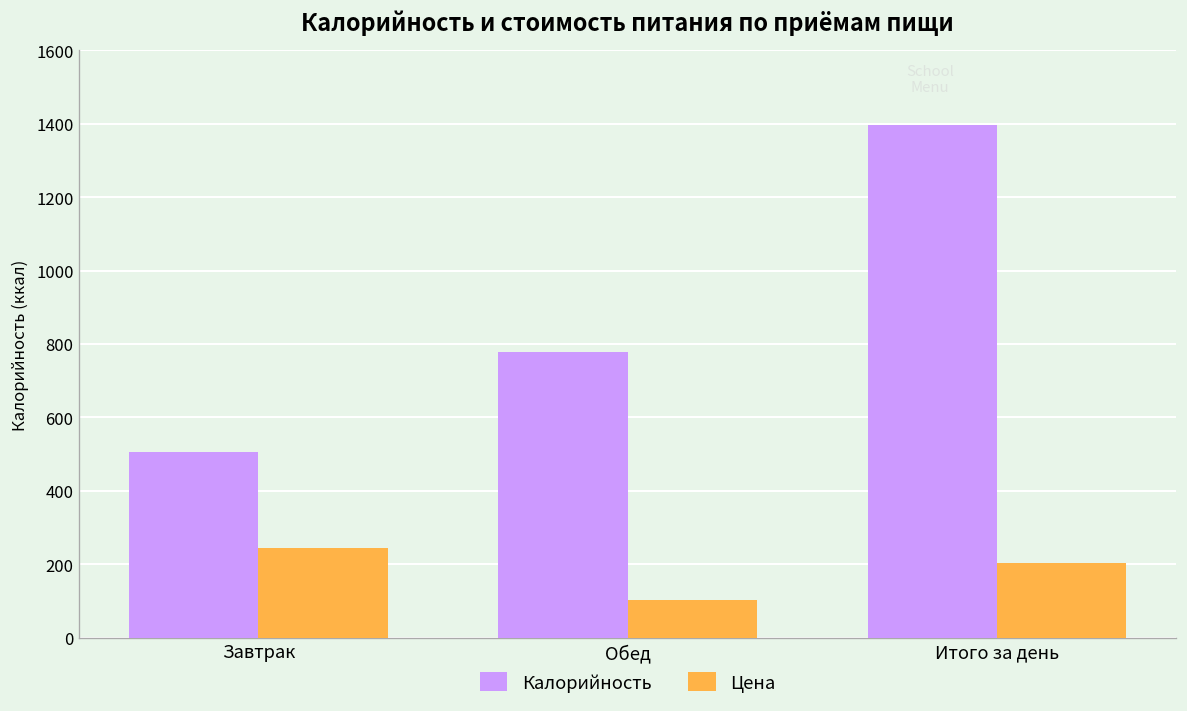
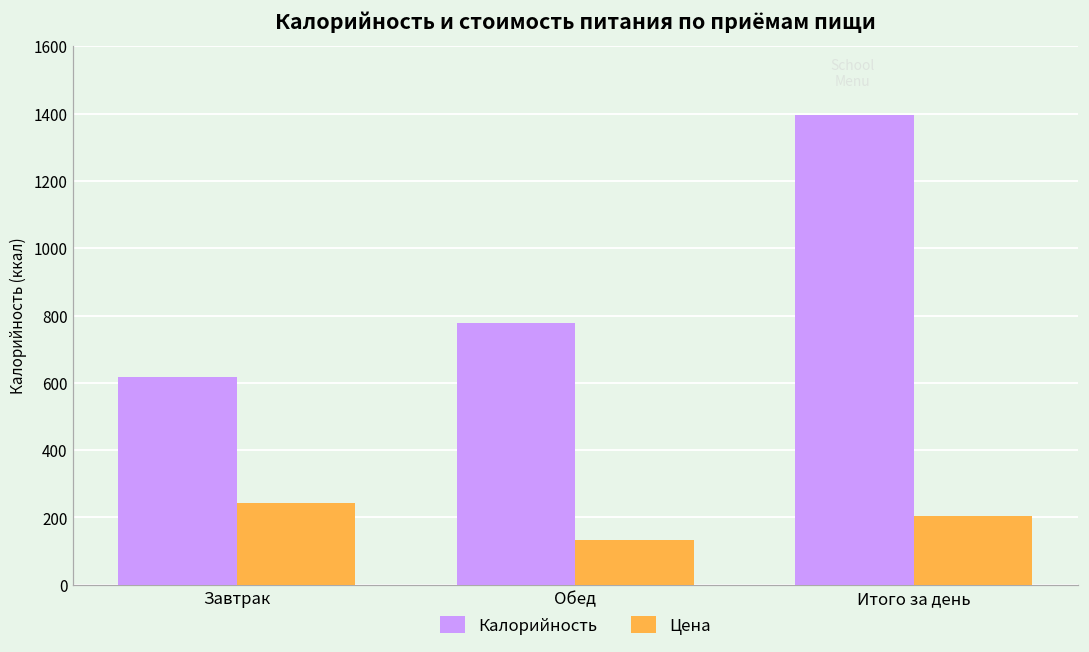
Калорийность, Завтрак: 510 -> 620
Цена, Обед: 100 -> 130
